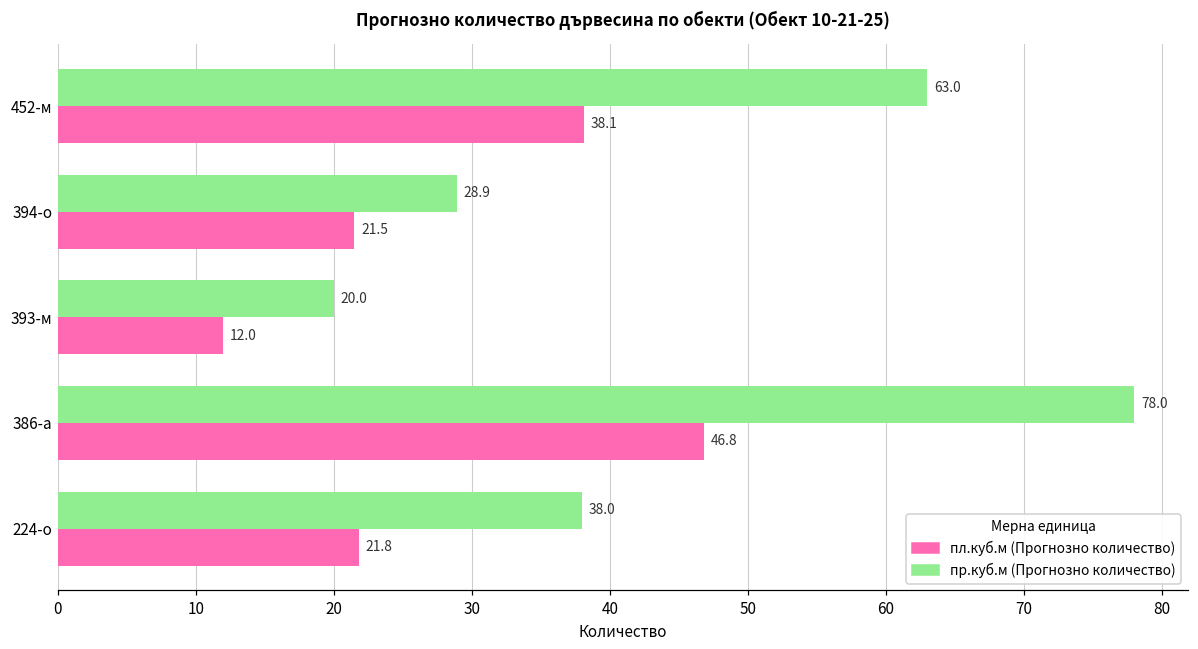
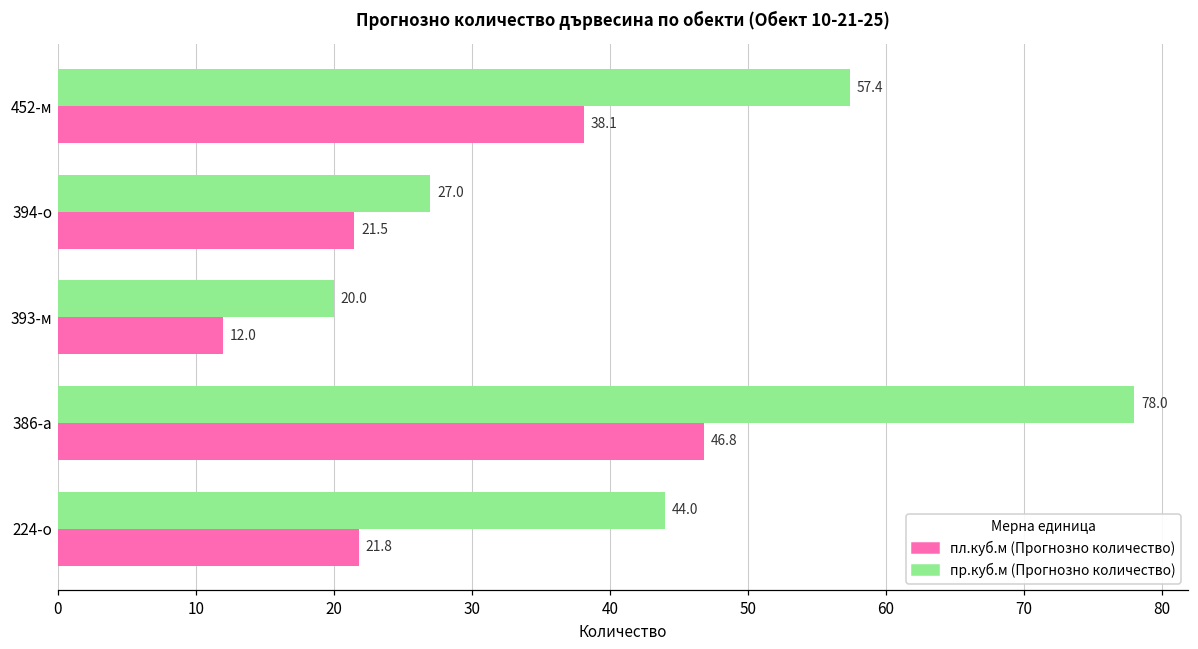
пр.куб.м (Прогнозно количество), 452-м: 63.0 -> 57.4
пр.куб.м (Прогнозно количество), 394-о: 28.9 -> 27.0
пр.куб.м (Прогнозно количество), 224-о: 38.0 -> 44.0
